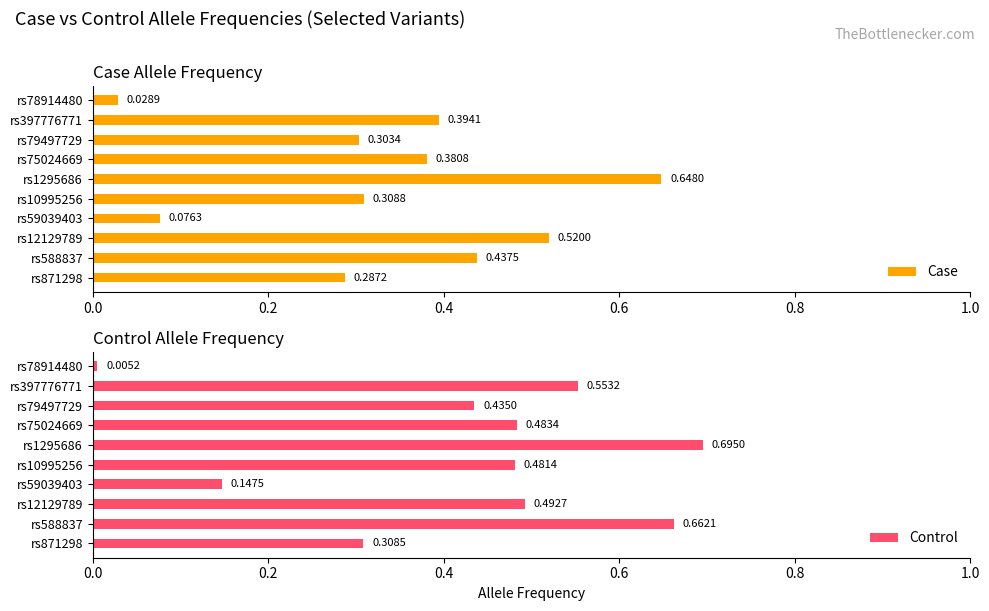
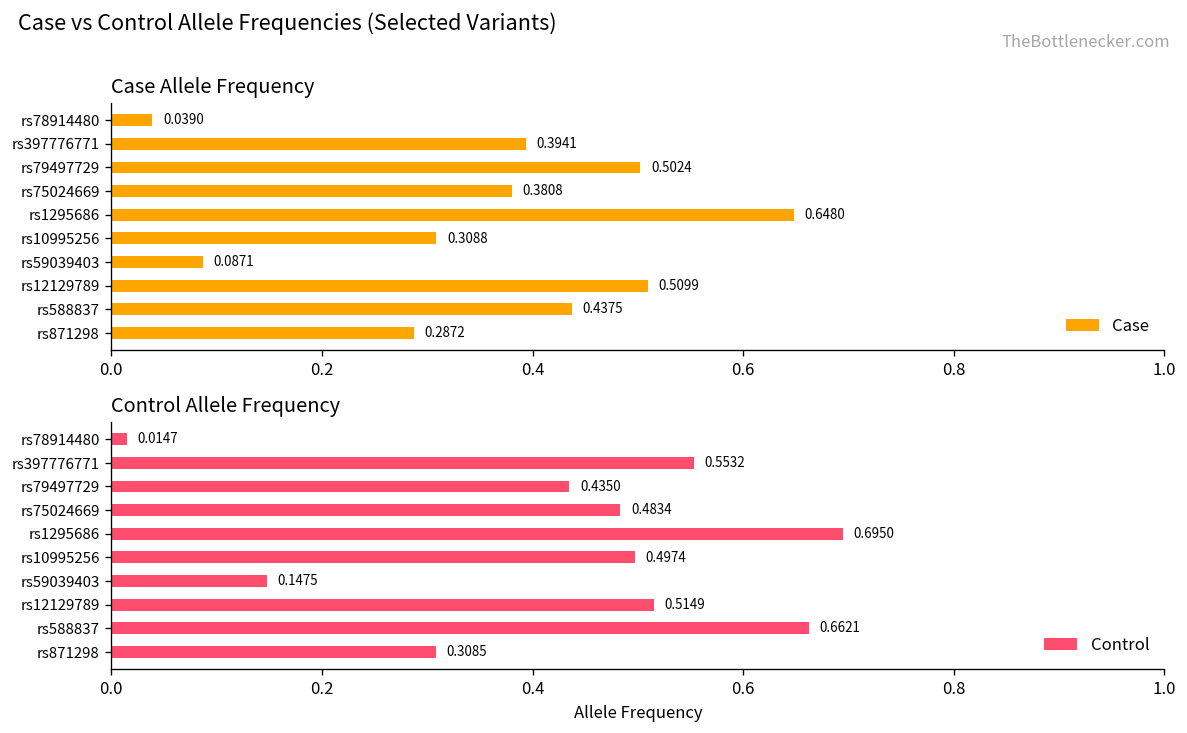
Case Allele Frequency, rs78914480: 0.0289 -> 0.0390
Case Allele Frequency, rs79497729: 0.3034 -> 0.5024
Case Allele Frequency, rs59039403: 0.0763 -> 0.0871
Case Allele Frequency, rs12129789: 0.5200 -> 0.5099
Control Allele Frequency, rs78914480: 0.0052 -> 0.0147
Control Allele Frequency, rs10995256: 0.4814 -> 0.4974
Control Allele Frequency, rs12129789: 0.4927 -> 0.5149
